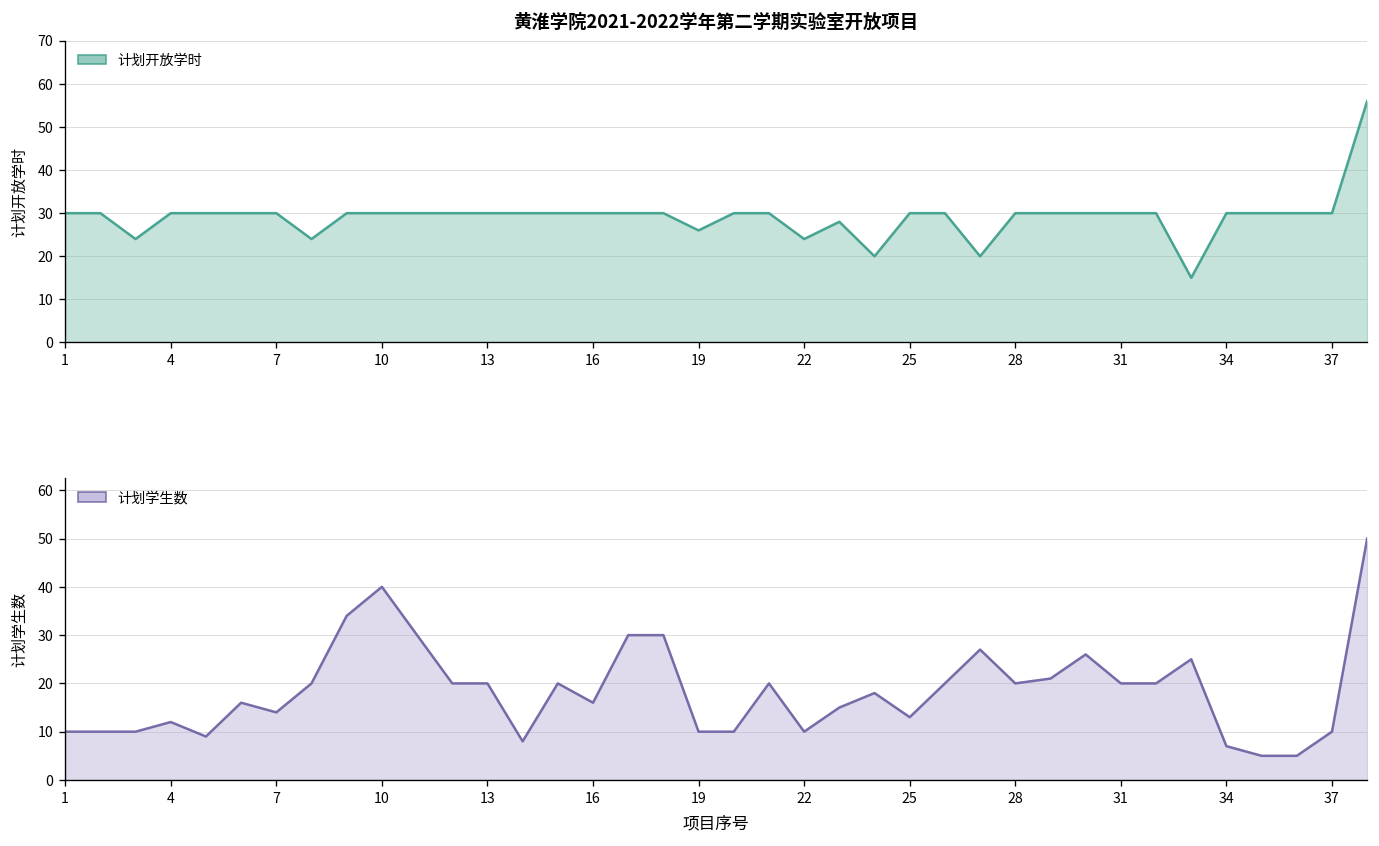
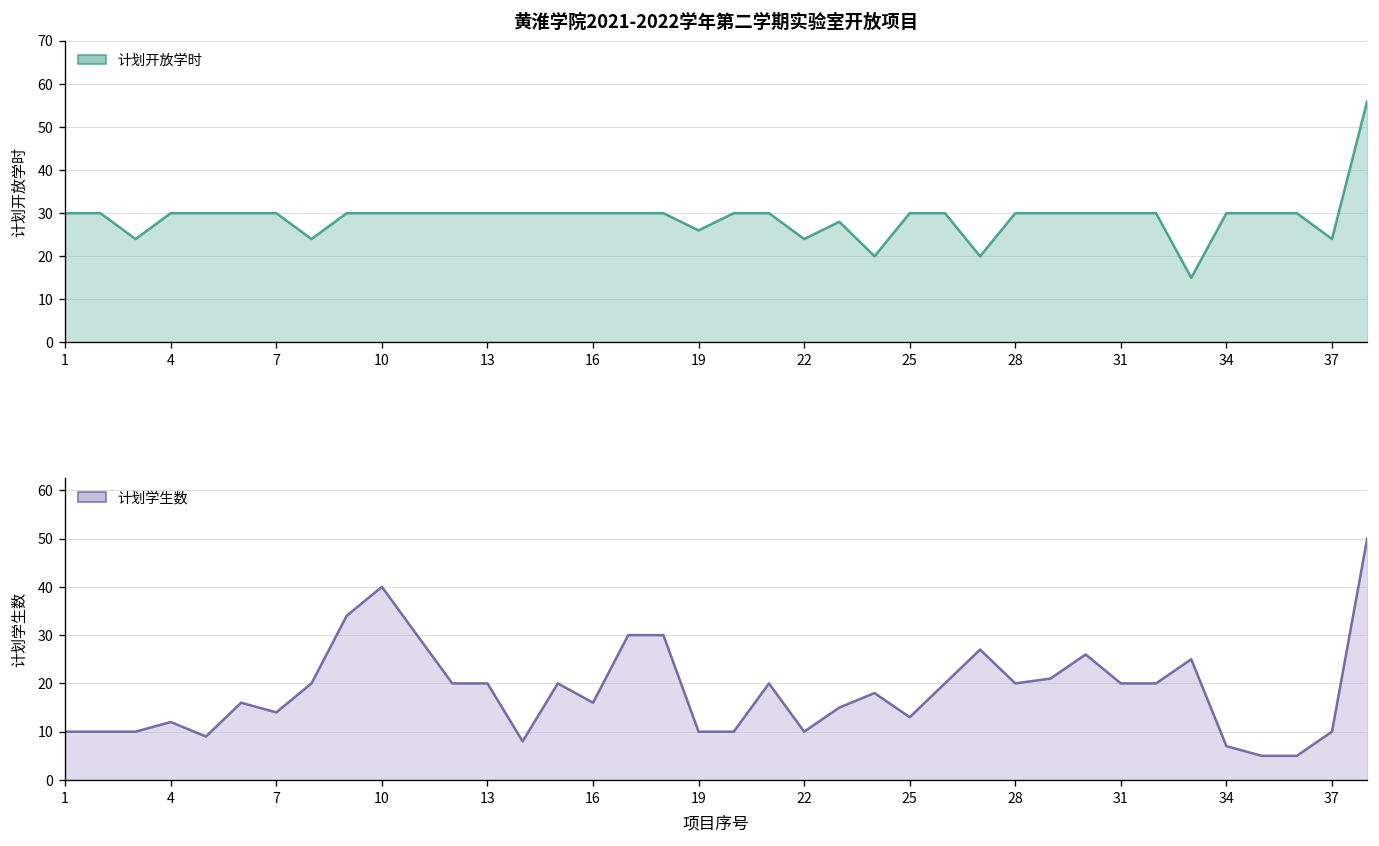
黄淮学院2021-2022学年第二学期实验室开放项目, 37: 30 -> 24
